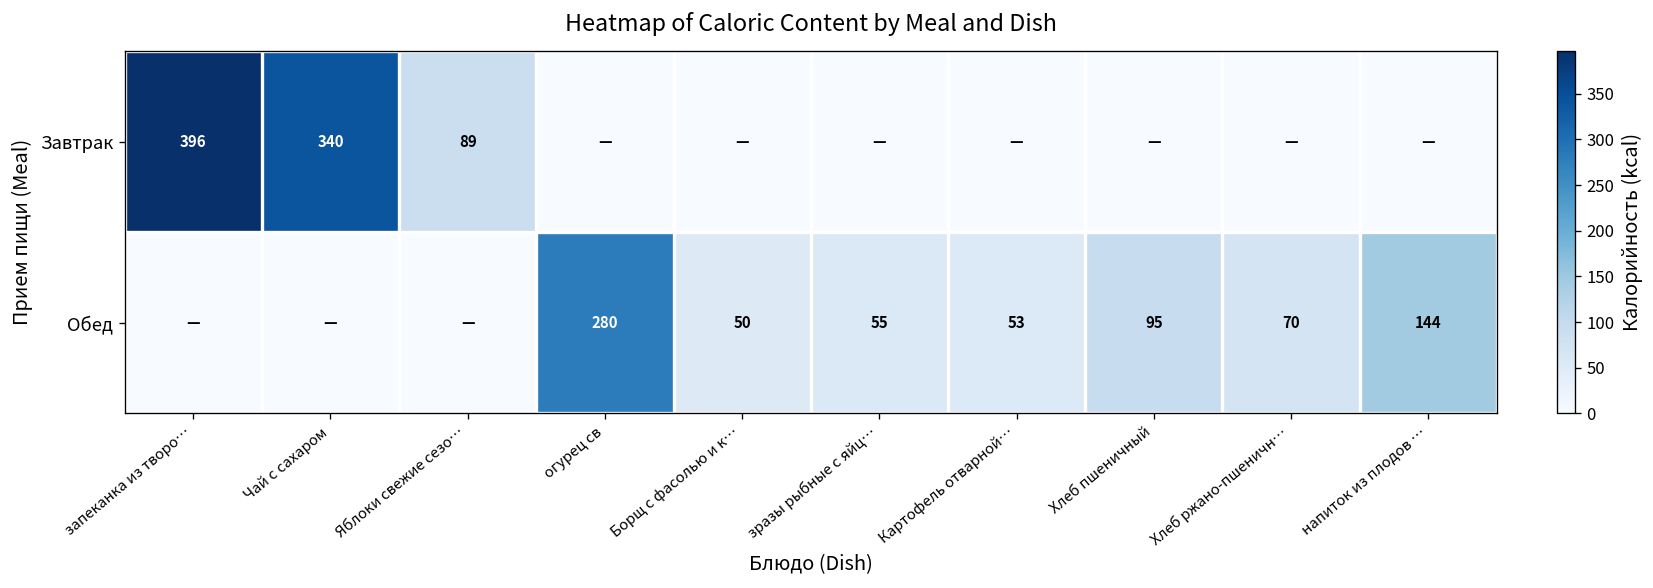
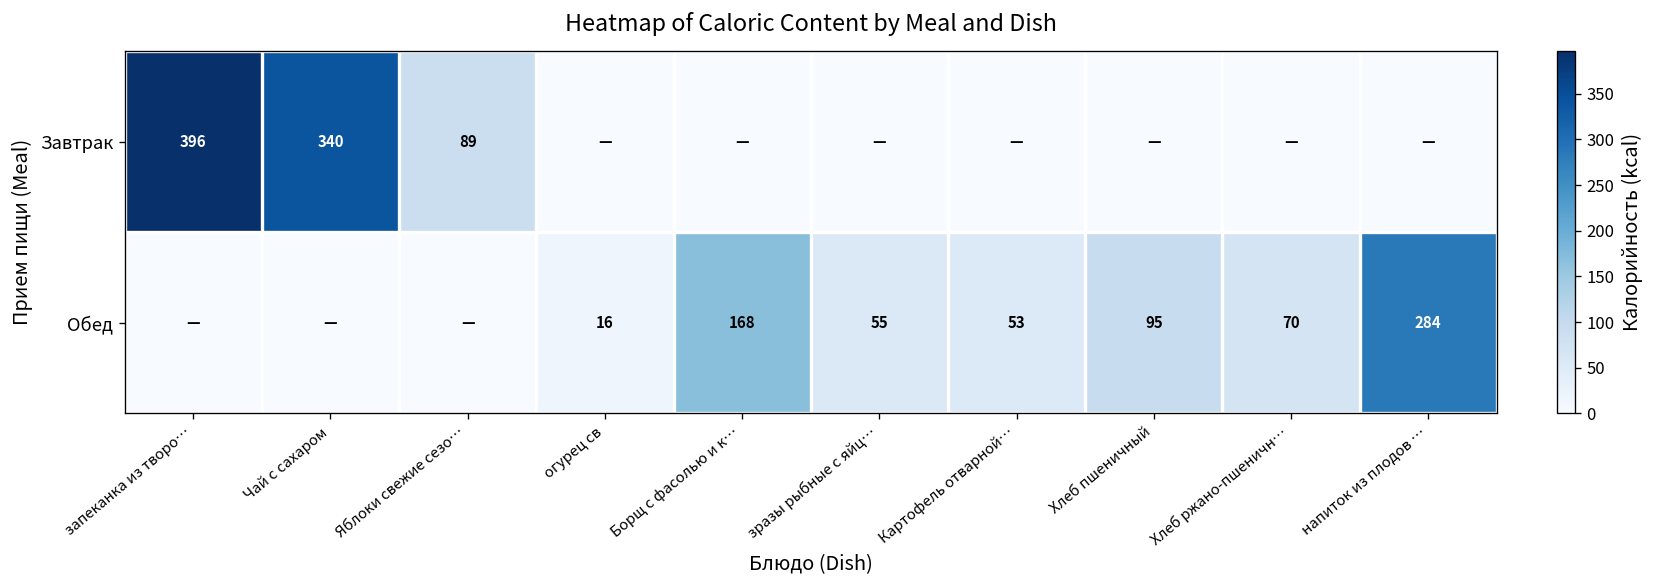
Обед, огурец св: 280 -> 16
Обед, Борщ с фасолью и к…: 50 -> 168
Обед, напиток из плодов …: 144 -> 284
